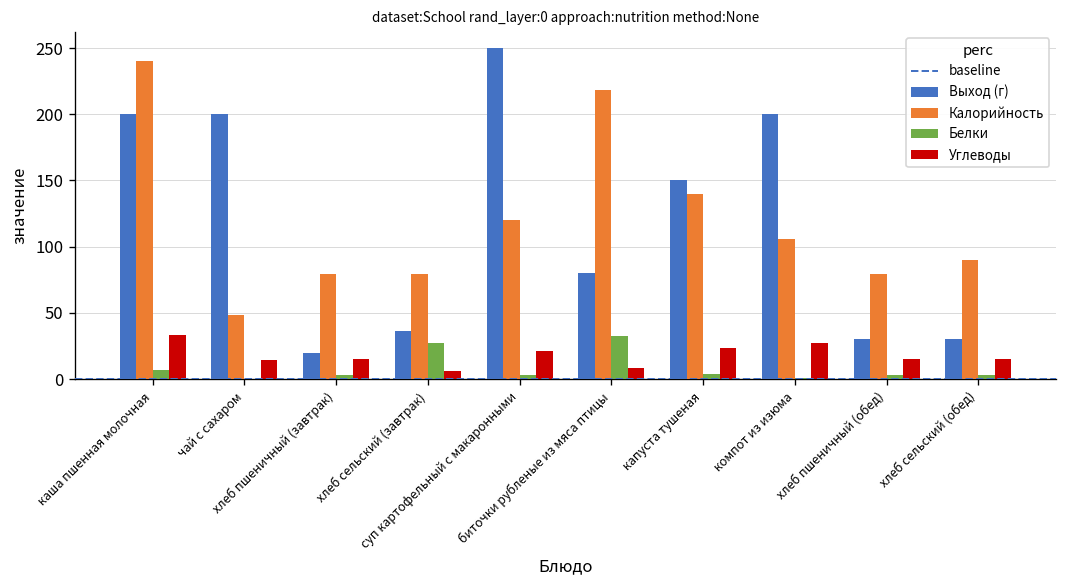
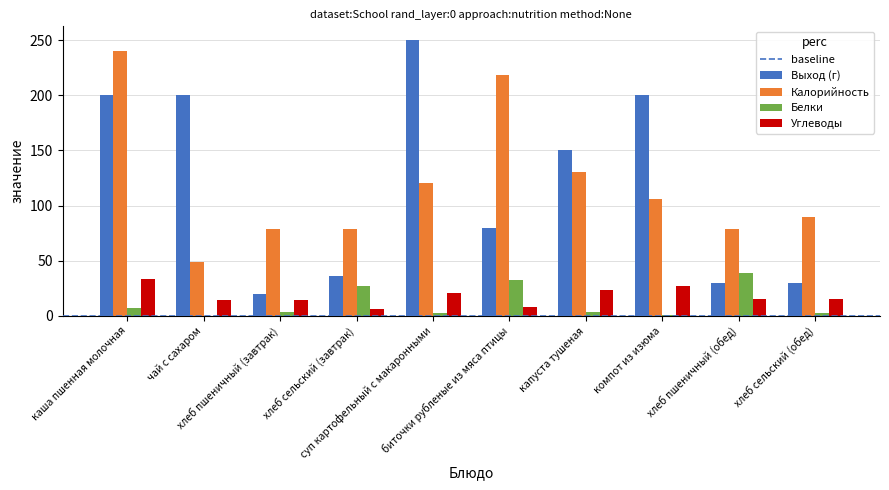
Калорийность, капуста тушеная: 140 -> 131
Белки, хлеб пшеничный (обед): 3 -> 39
